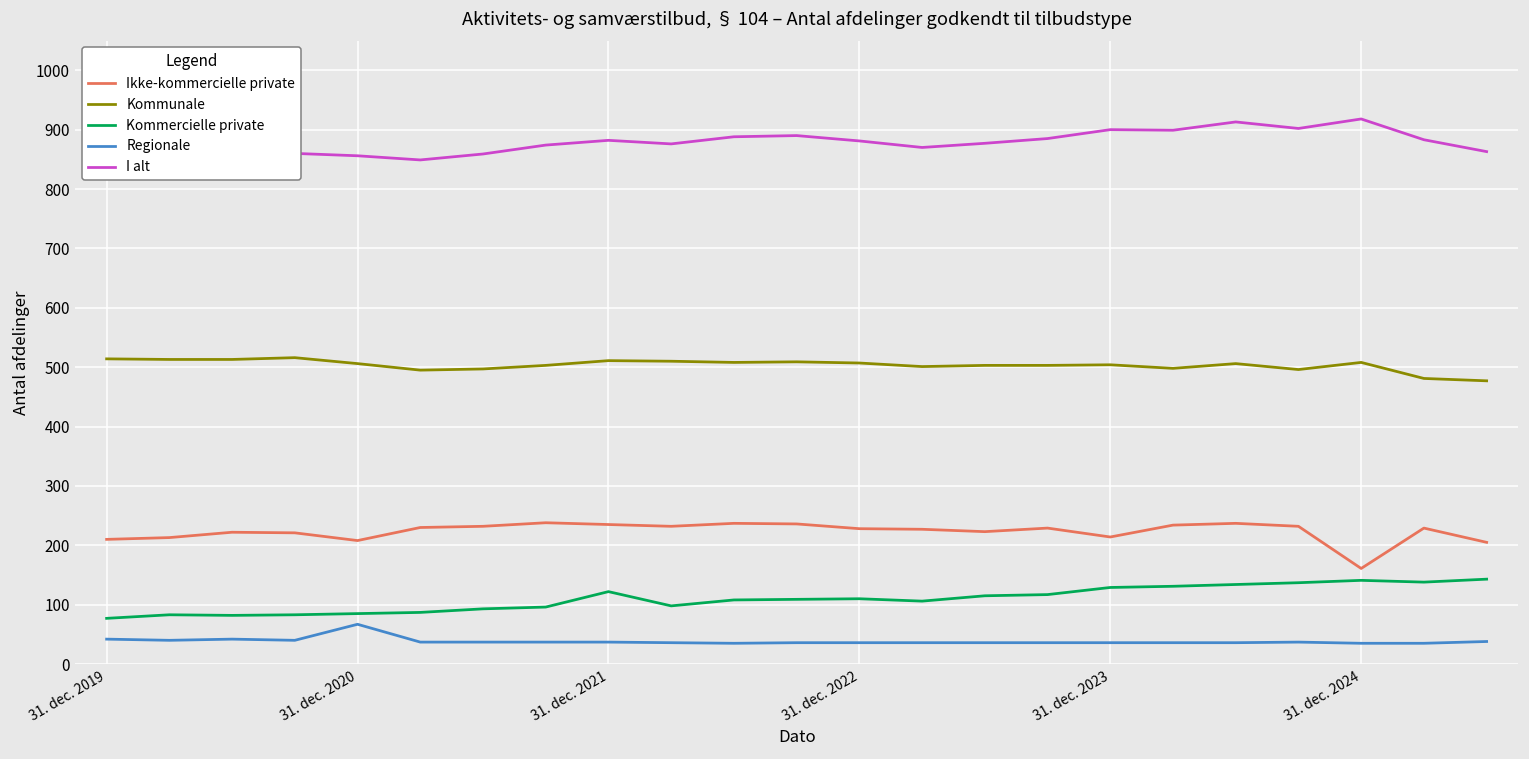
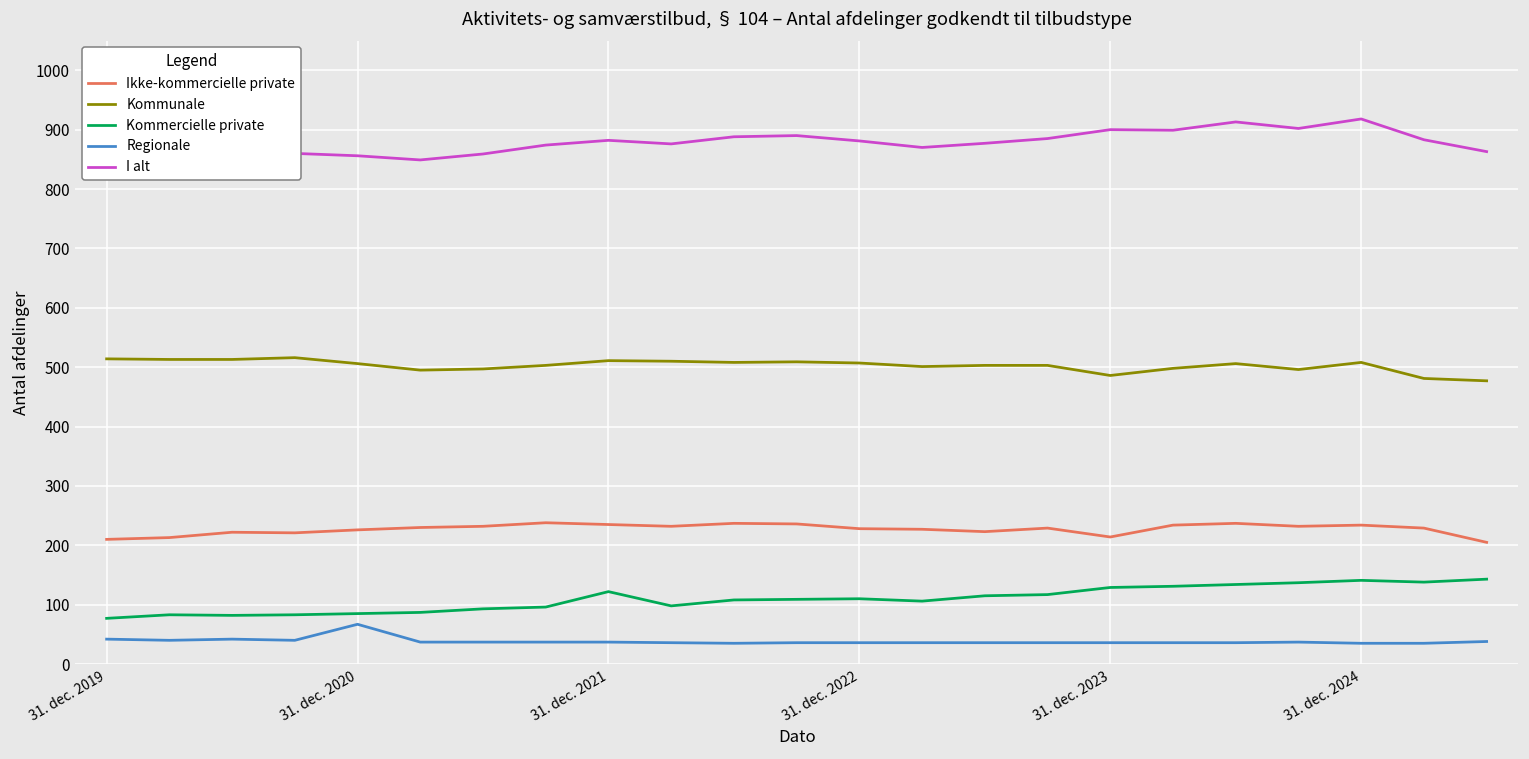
Ikke-kommercielle private, 31. dec. 2020: 210 -> 230
Kommunale, 31. dec. 2023: 500 -> 490
Ikke-kommercielle private, 31. dec. 2024: 160 -> 230
